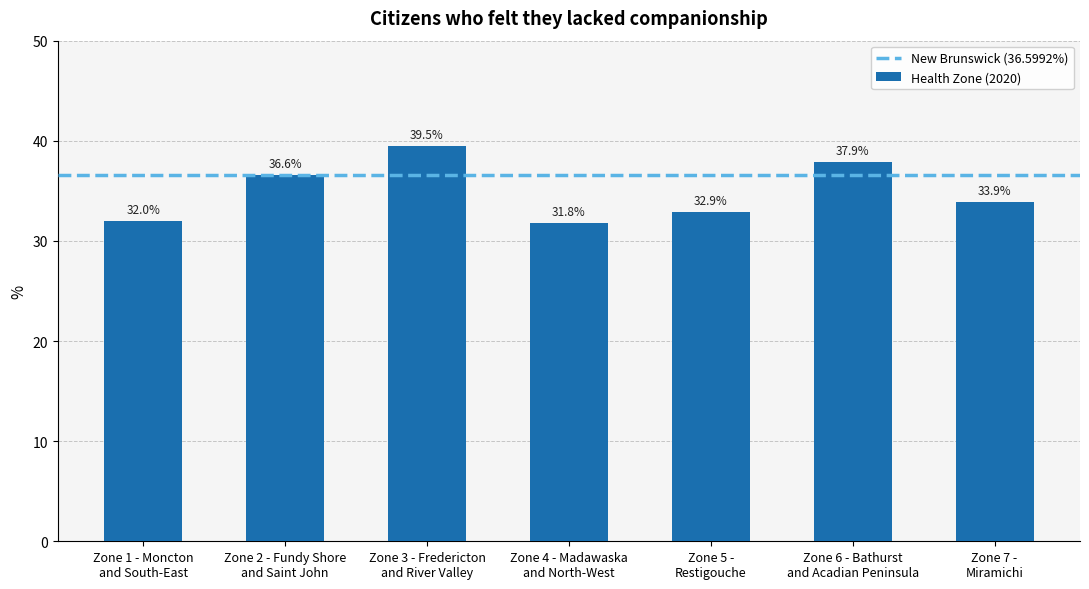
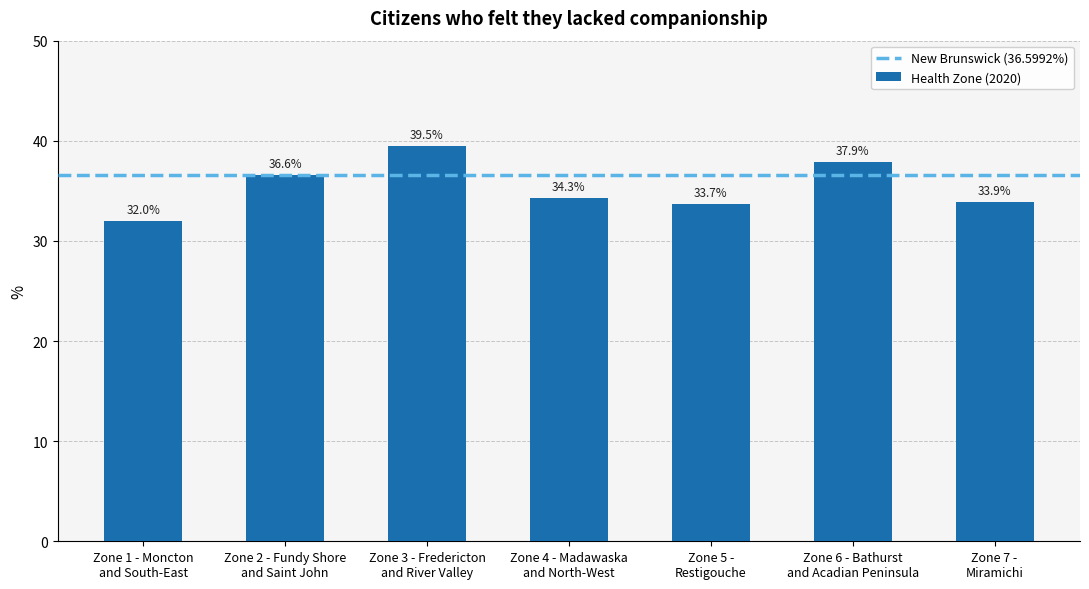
Zone 4 - Madawaska and North-West: 31.8% -> 34.3%
Zone 5 - Restigouche: 32.9% -> 33.7%
